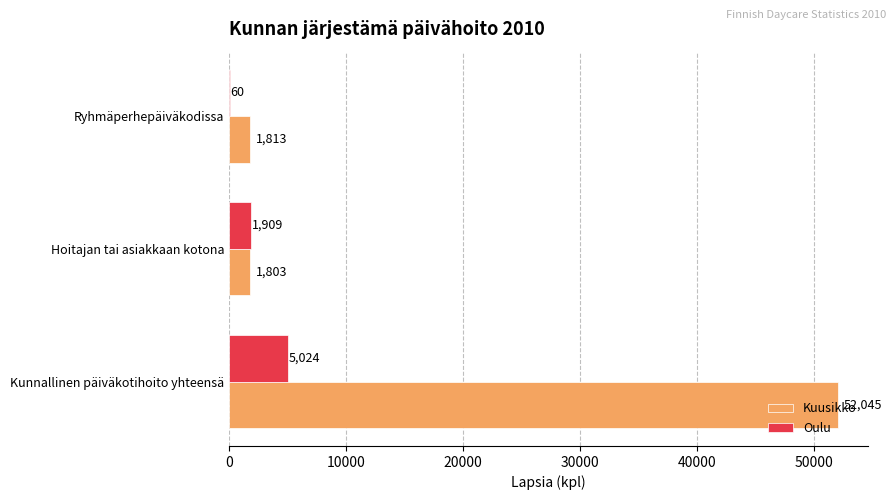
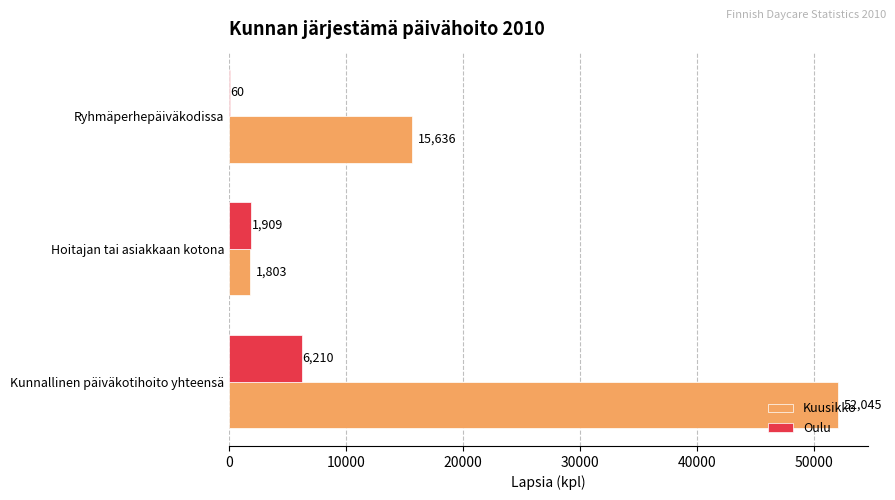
Kuusikko, Ryhmäperhepäiväkodissa: 1,813 -> 15,636
Oulu, Kunnallinen päiväkotihoito yhteensä: 5,024 -> 6,210
